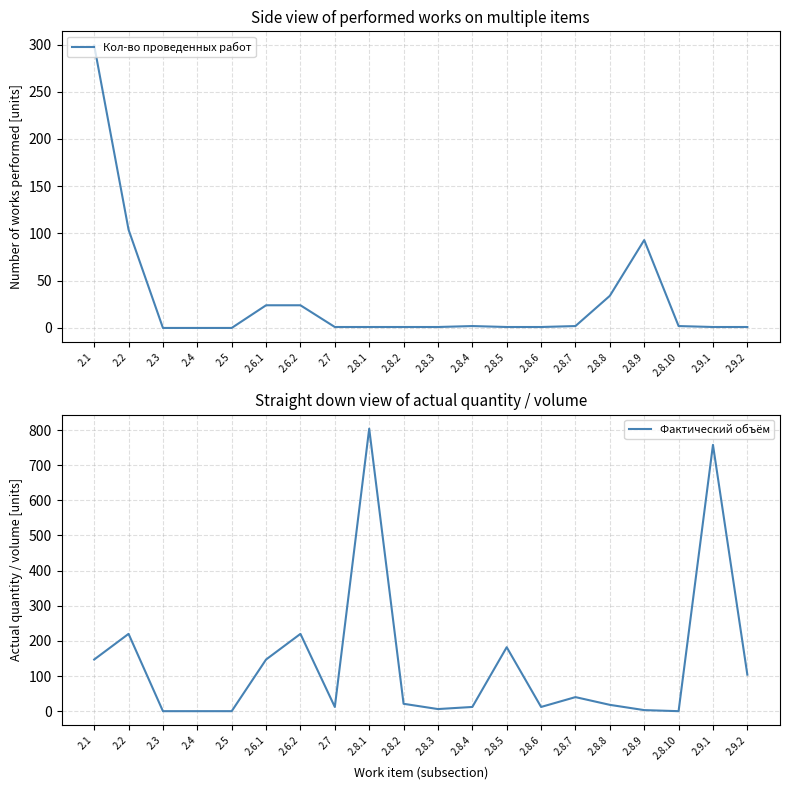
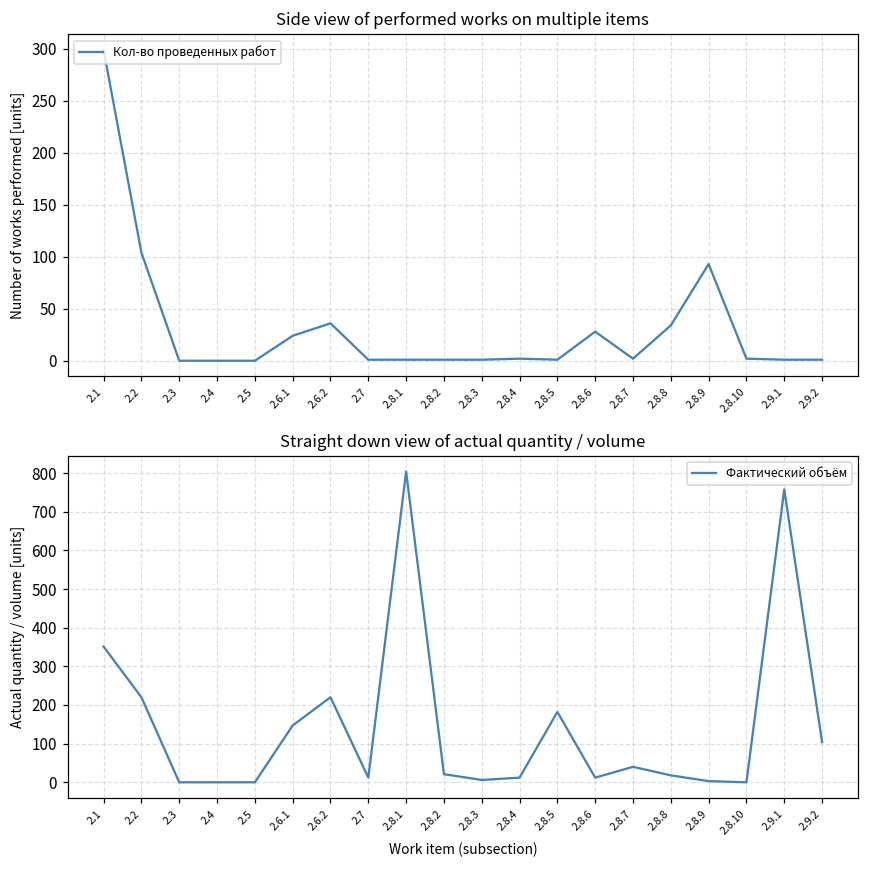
Side view of performed works on multiple items, 2.6.2: 20 -> 40
Side view of performed works on multiple items, 2.8.6: 0 -> 30
Straight down view of actual quantity / volume, 2.1: 150 -> 350
